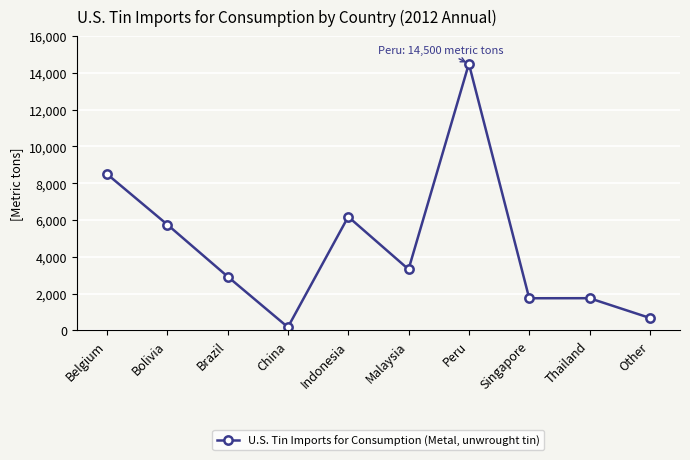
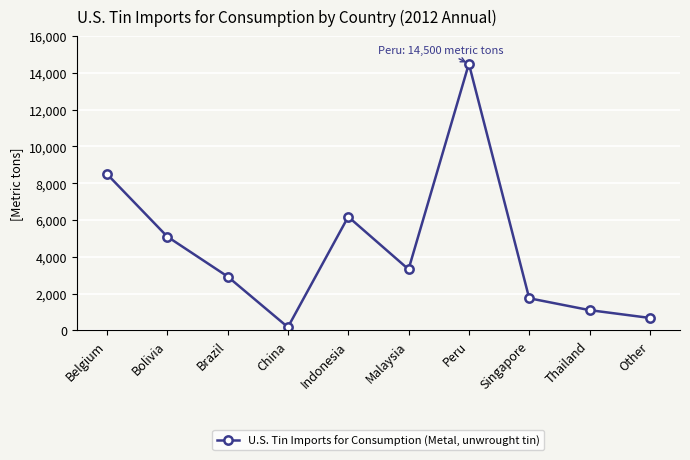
Bolivia: 5,800 -> 5,100
Thailand: 1,800 -> 1,100
